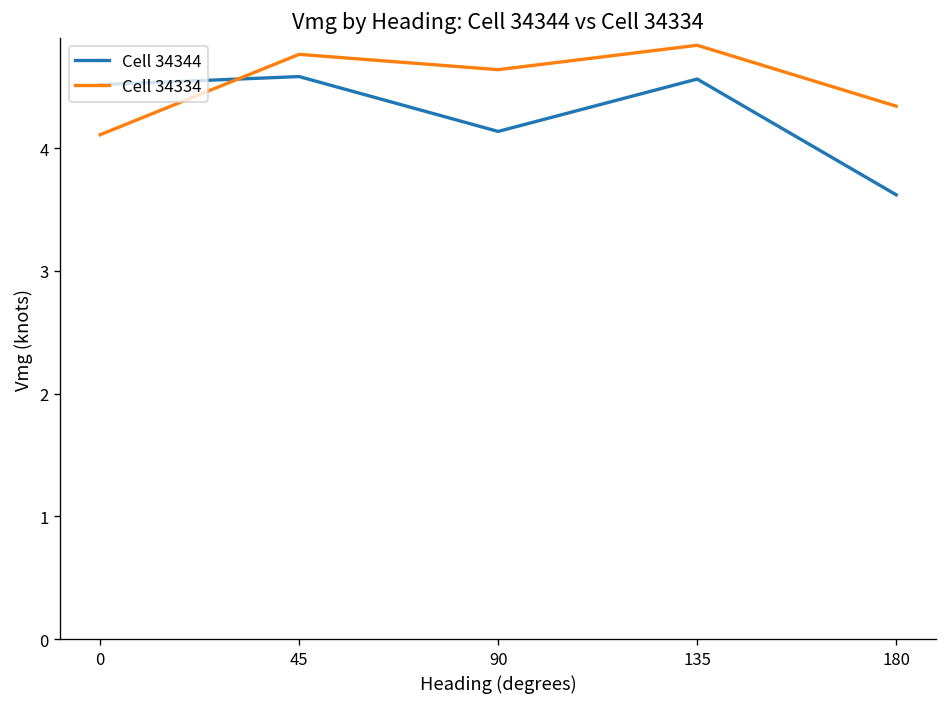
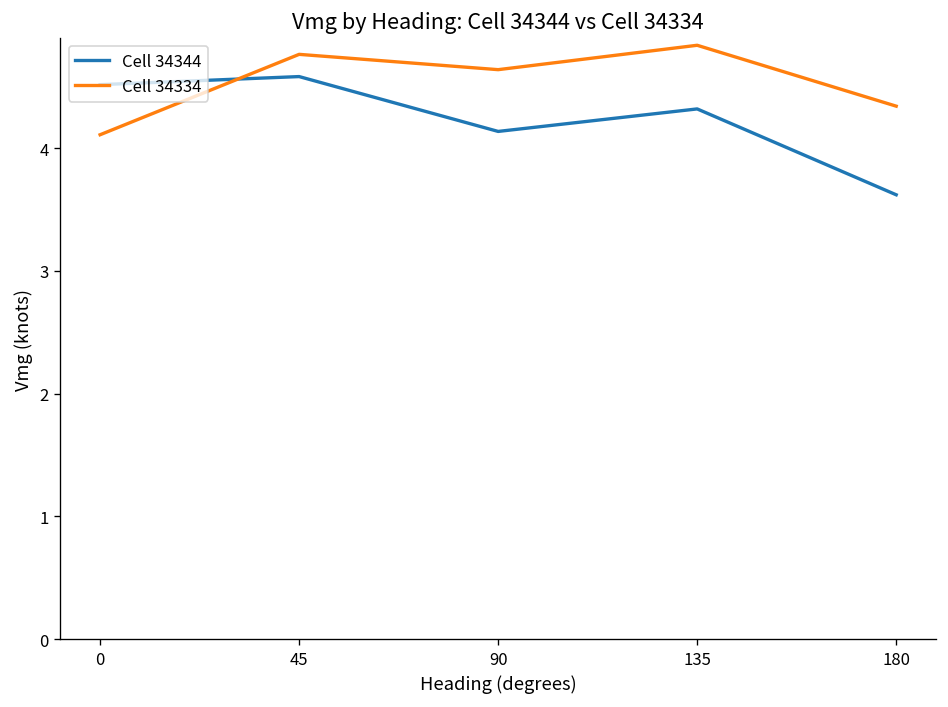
Cell 34344, 135: 4.56 -> 4.32
